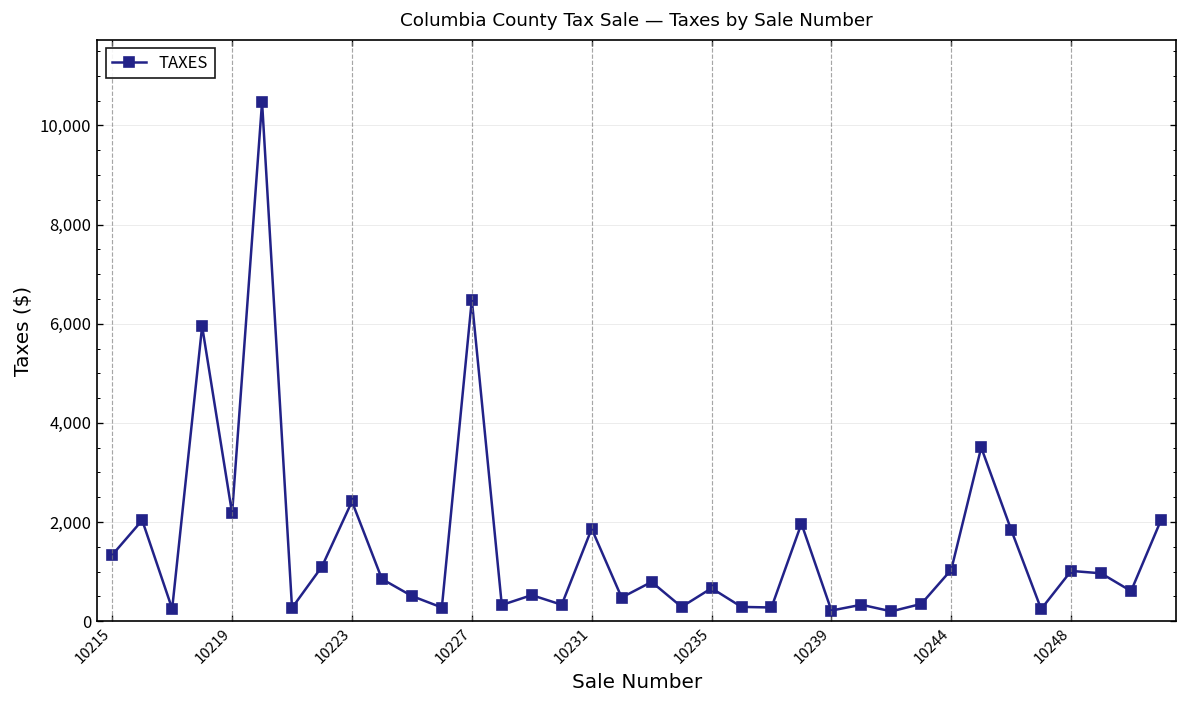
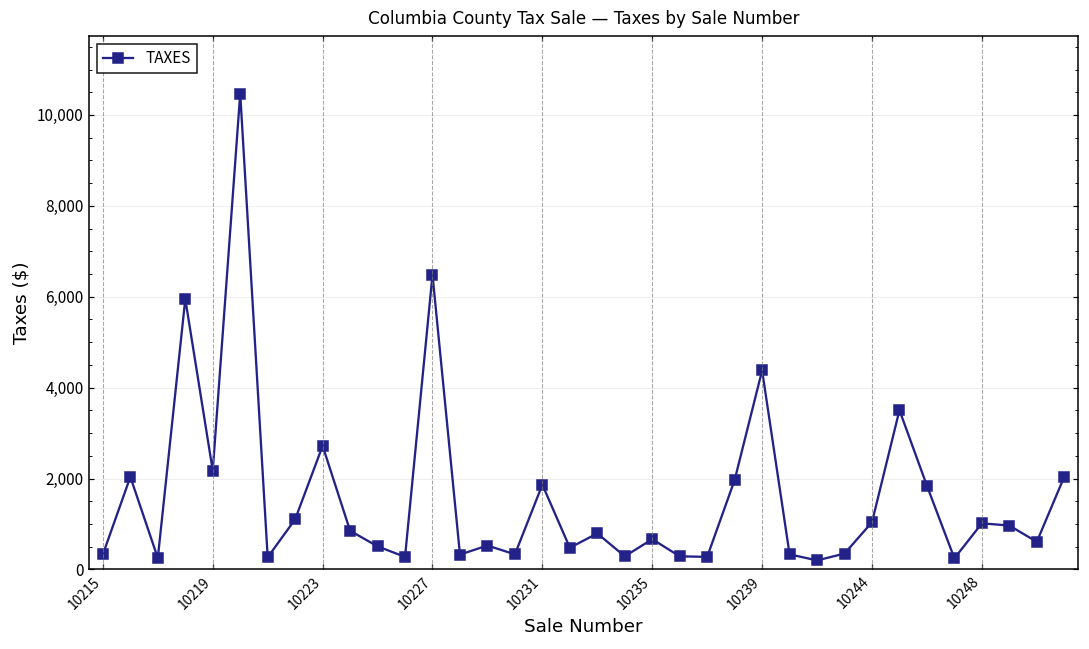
10215: 1,300 -> 300
10223: 2,400 -> 2,700
10239: 200 -> 4,400
